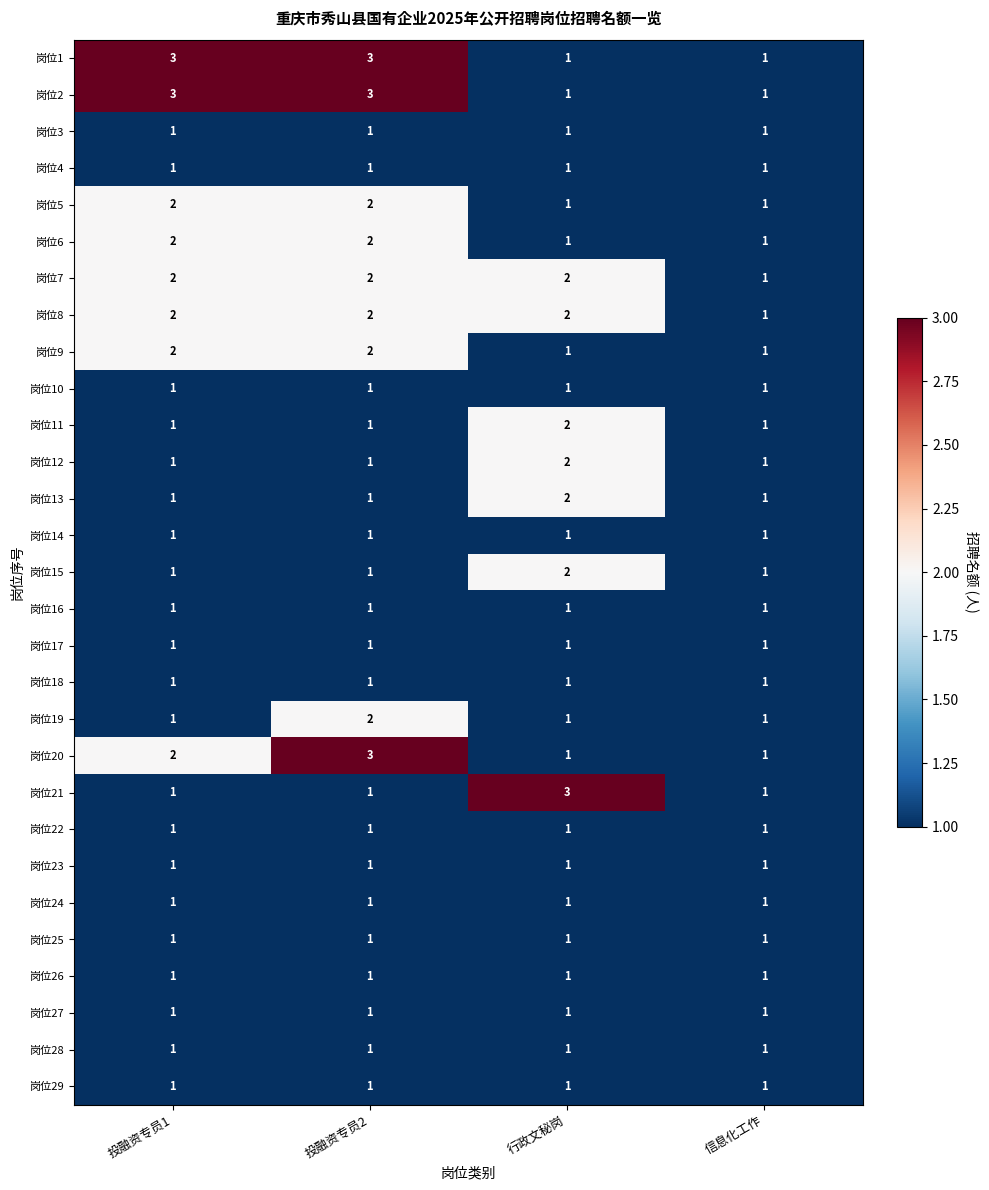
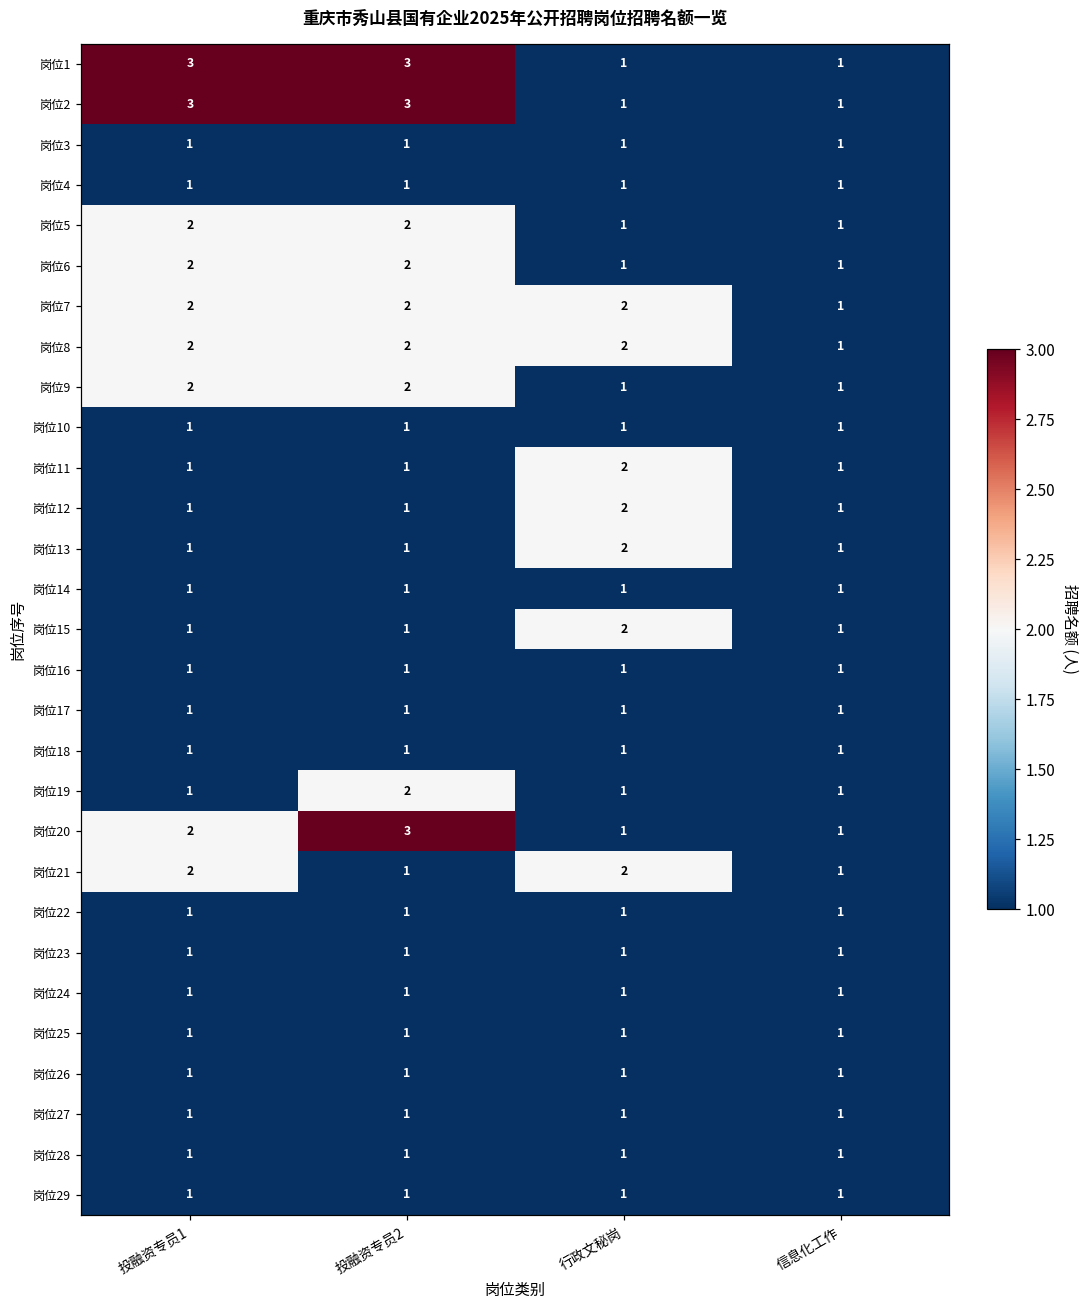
岗位21, 投融资专员1: 1 -> 2
岗位21, 行政文秘岗: 3 -> 2
